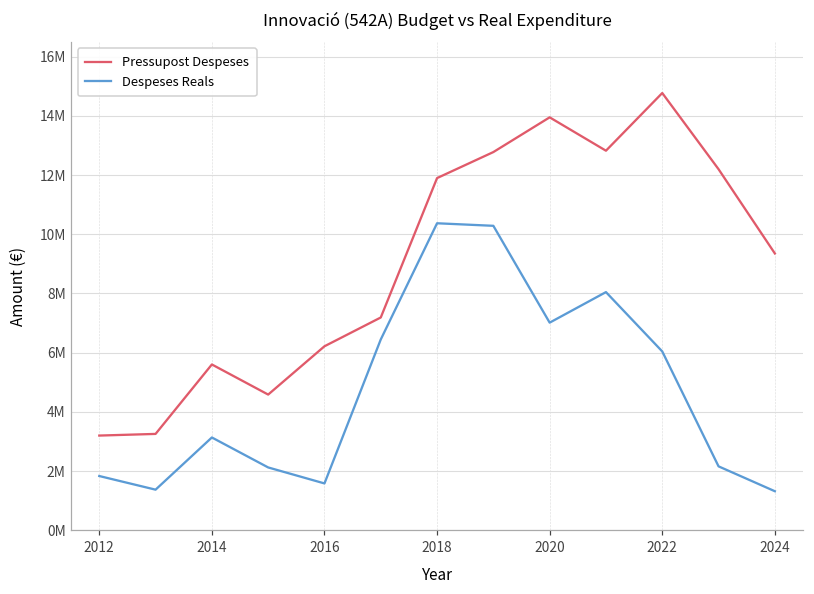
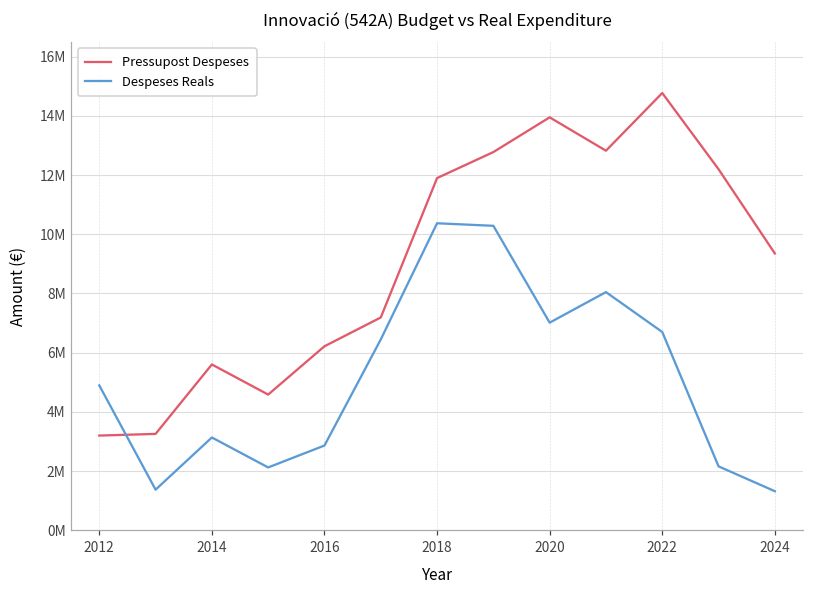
Despeses Reals, 2012: 1800000 -> 4900000
Despeses Reals, 2016: 1600000 -> 2900000
Despeses Reals, 2022: 6000000 -> 6700000
